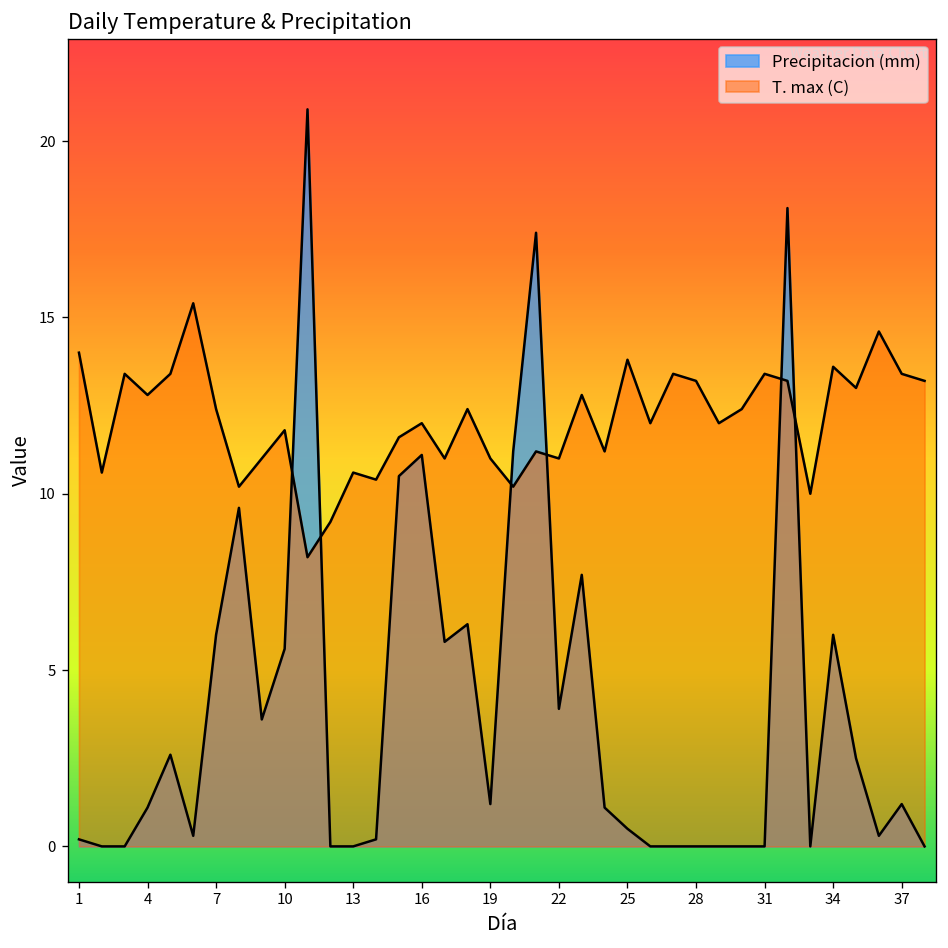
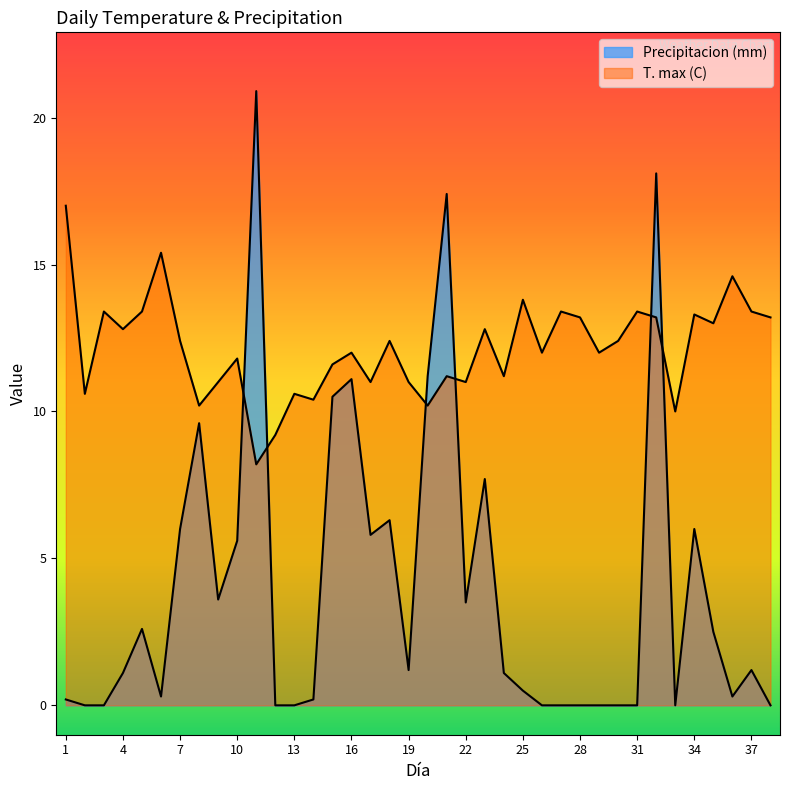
T. max (C), 1: 14 -> 17
Precipitacion (mm), 22: 3.9 -> 3.5
T. max (C), 34: 13.6 -> 13.3
